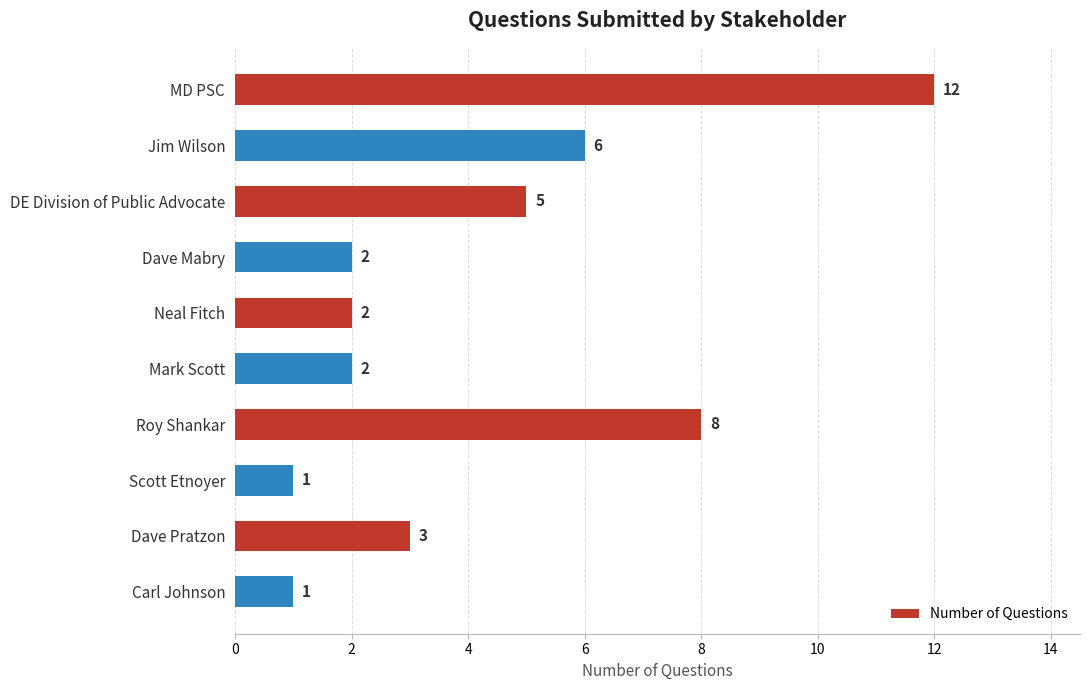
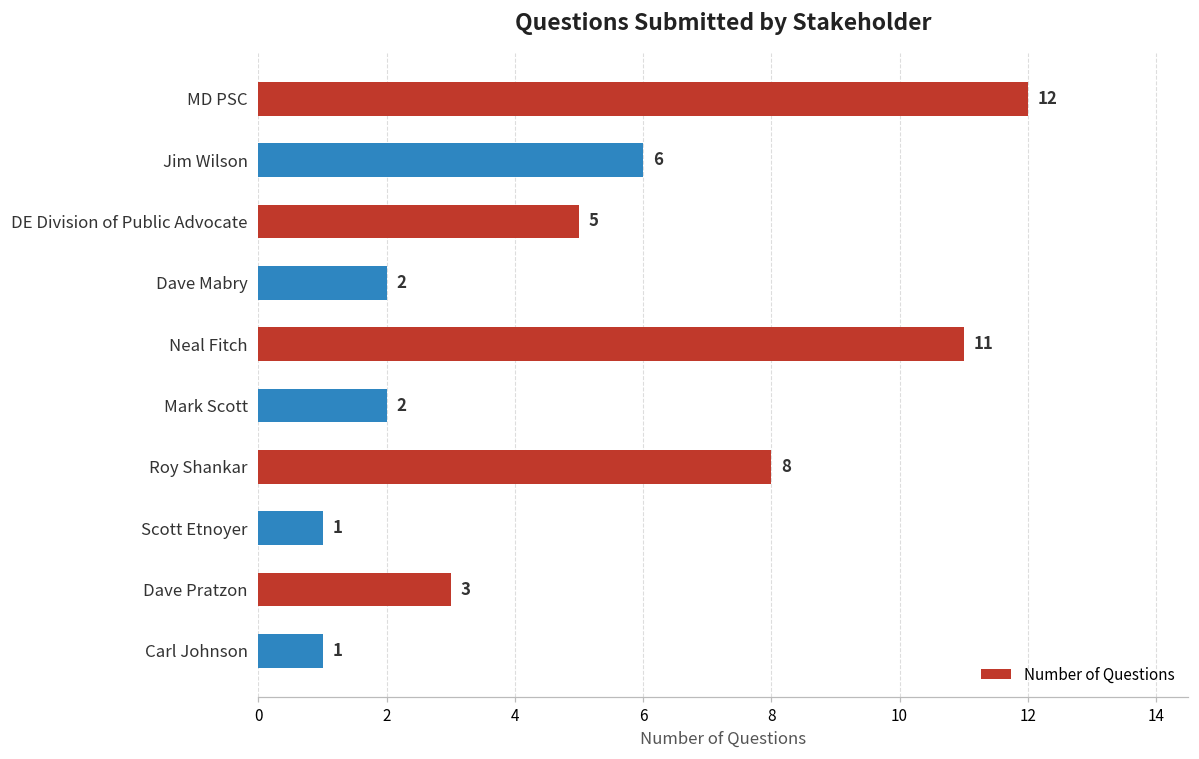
Neal Fitch: 2 -> 11
